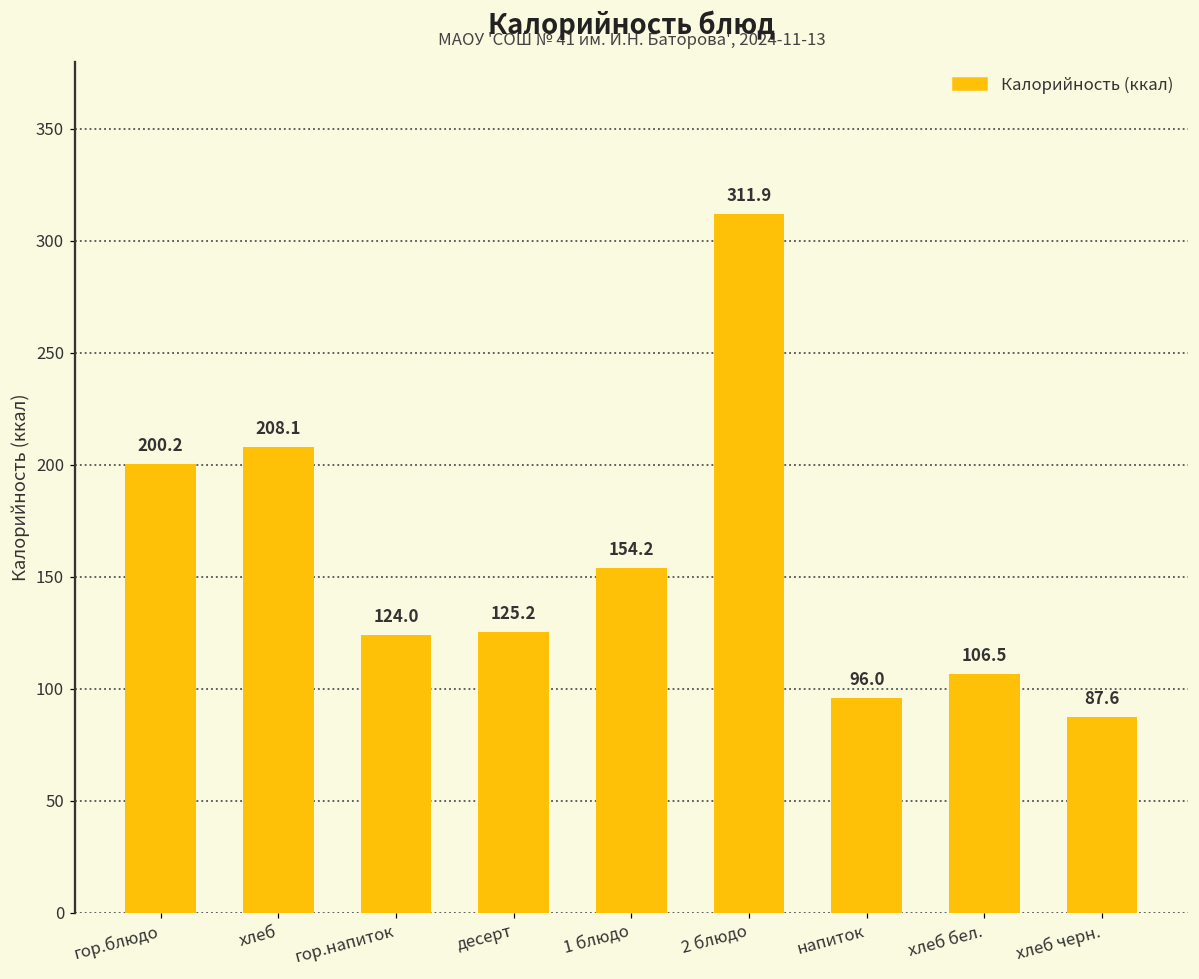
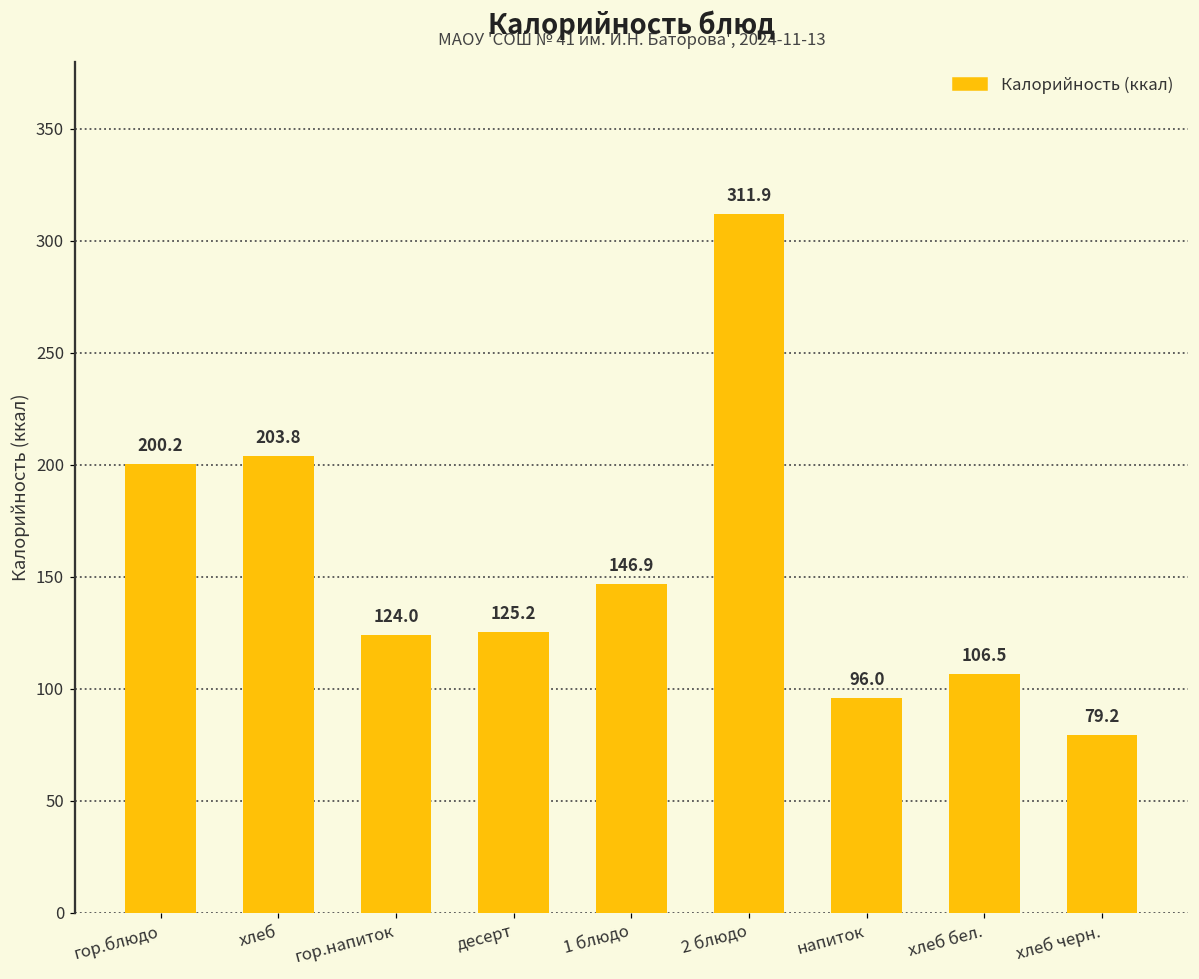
хлеб: 208.1 -> 203.8
1 блюдо: 154.2 -> 146.9
хлеб черн.: 87.6 -> 79.2
